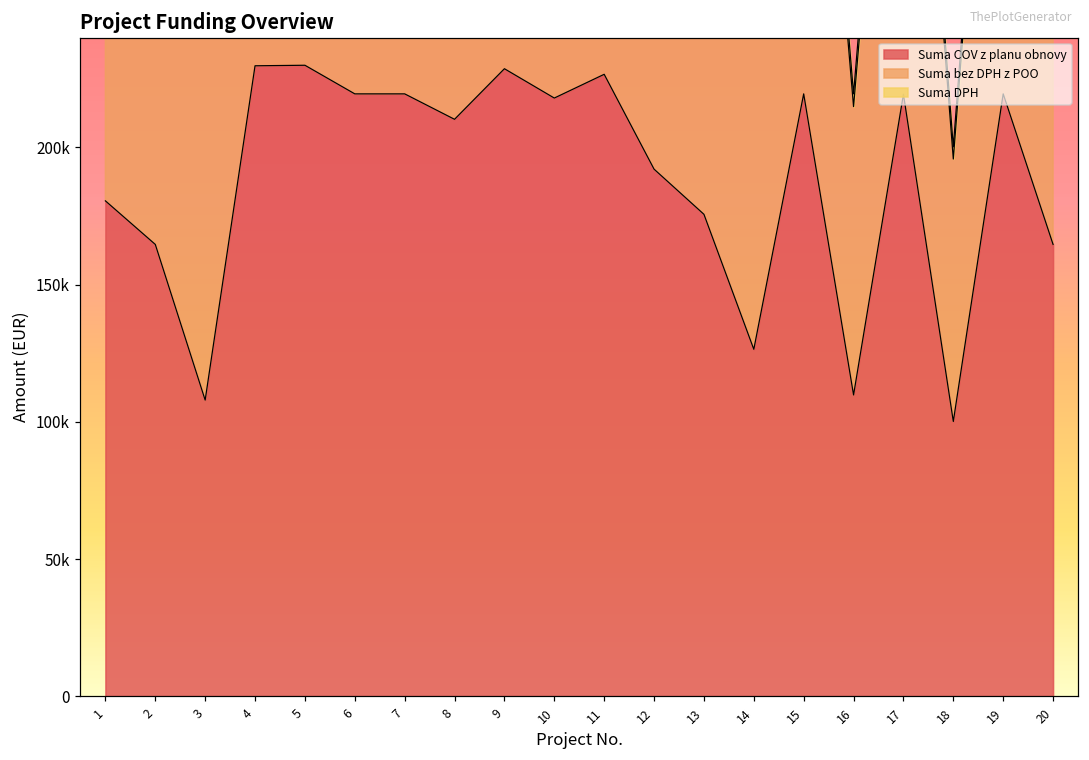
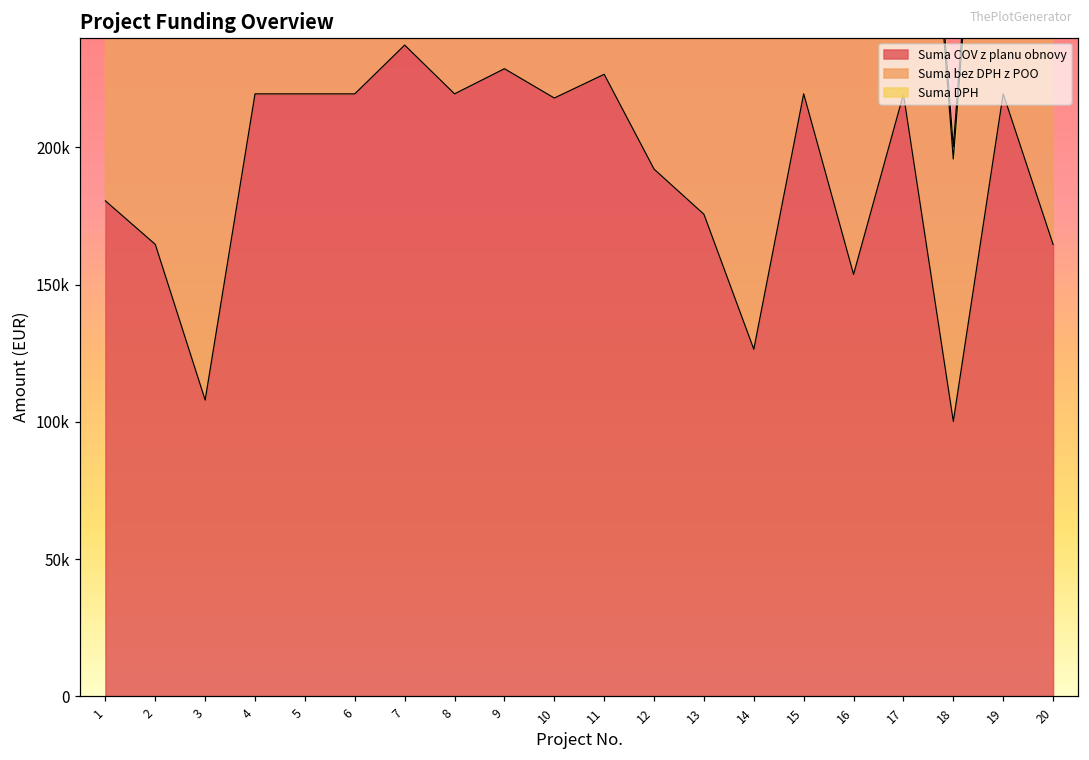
Suma COV z planu obnovy, 4: 230000 -> 220000
Suma COV z planu obnovy, 5: 230000 -> 220000
Suma COV z planu obnovy, 7: 220000 -> 237000
Suma COV z planu obnovy, 8: 210000 -> 220000
Suma COV z planu obnovy, 16: 110000 -> 154000
